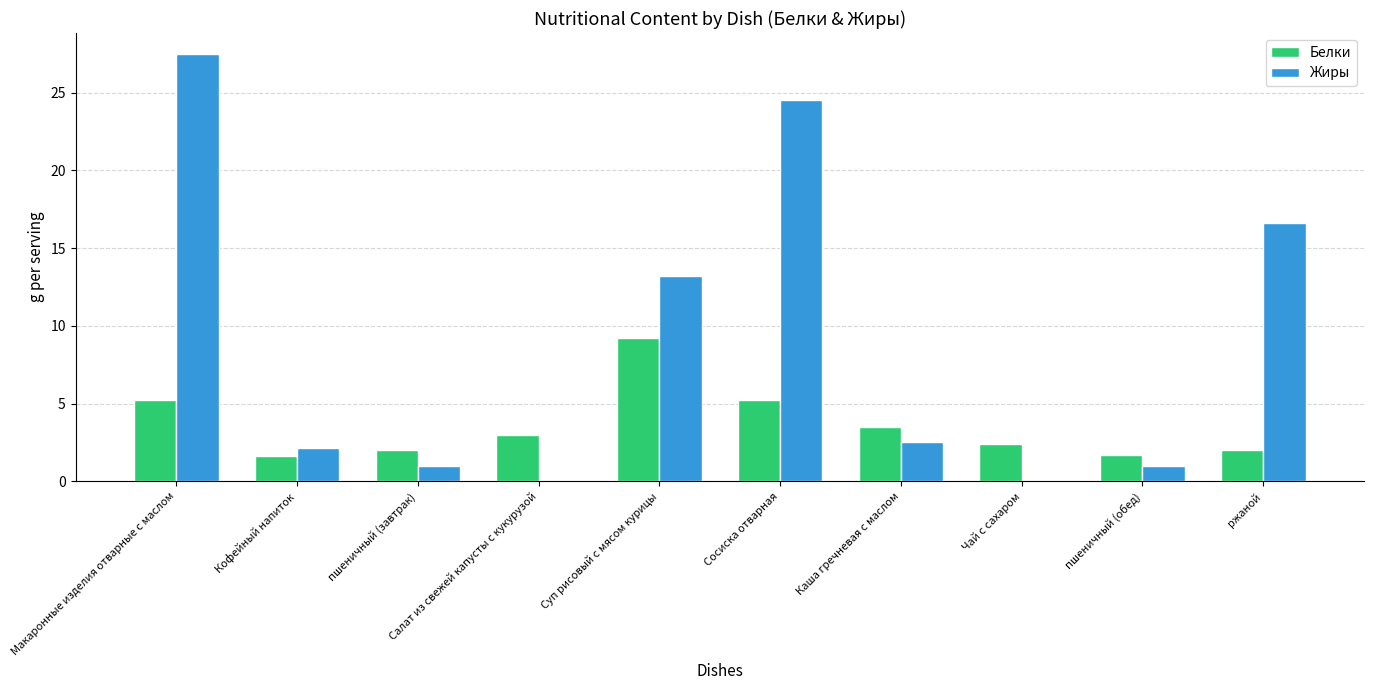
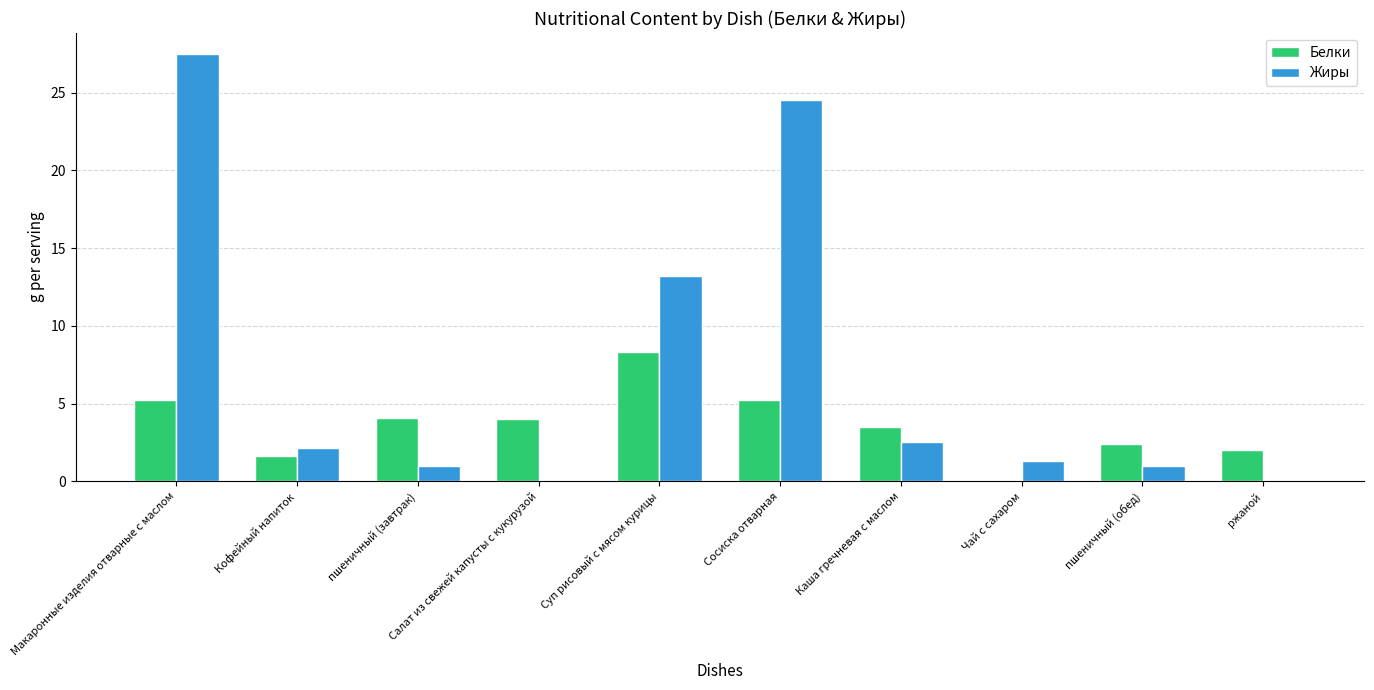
Белки, пшеничный (завтрак): 2.0 -> 4.1
Белки, Салат из свежей капусты с кукурузой: 3 -> 4
Белки, Суп рисовый с мясом курицы: 9.2 -> 8.3
Белки, Чай с сахаром: 2.4 -> 0.0
Жиры, Чай с сахаром: 0.0 -> 1.3
Белки, пшеничный (обед): 1.7 -> 2.4
Жиры, ржаной: 16.6 -> 0.0
